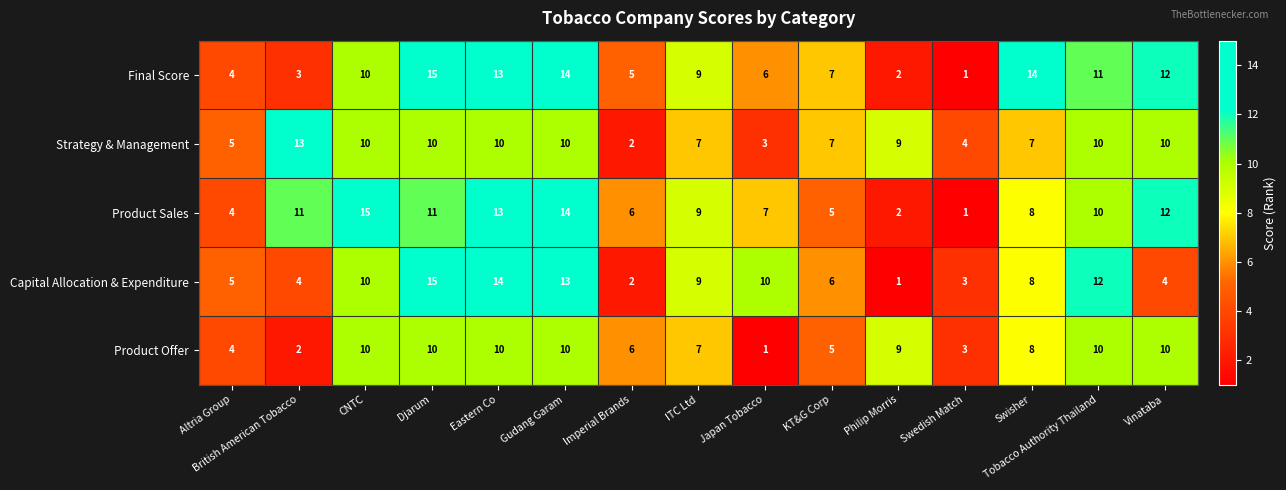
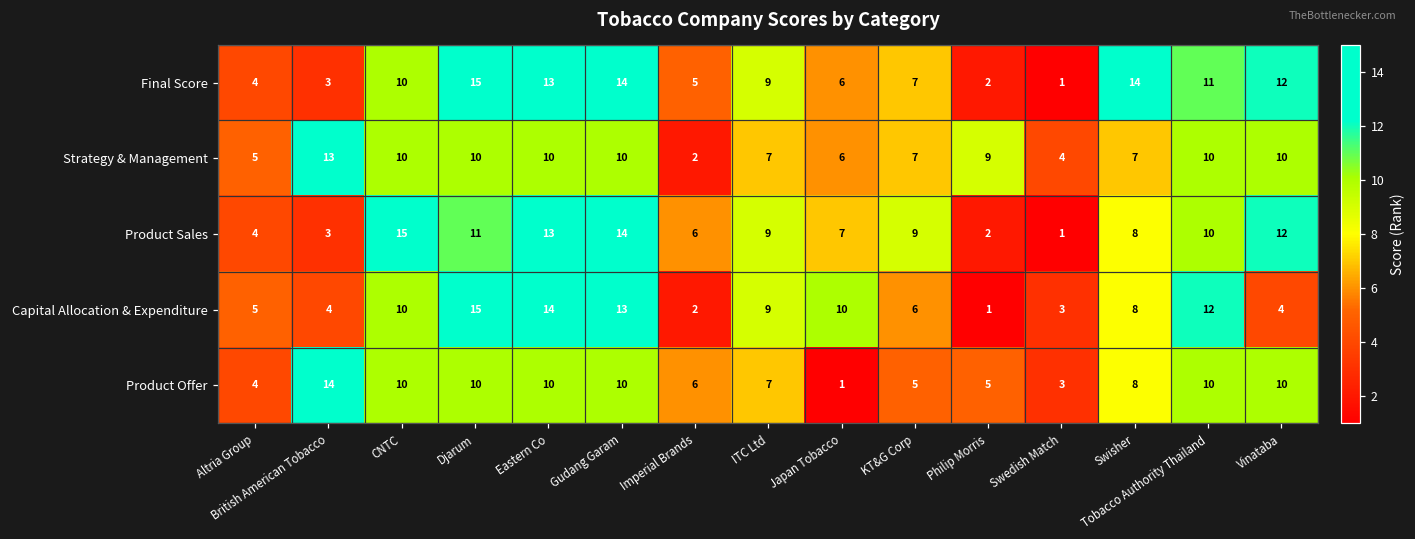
Strategy & Management, Japan Tobacco: 3 -> 6
Product Sales, British American Tobacco: 11 -> 3
Product Sales, KT&G Corp: 5 -> 9
Product Offer, British American Tobacco: 2 -> 14
Product Offer, Philip Morris: 9 -> 5
